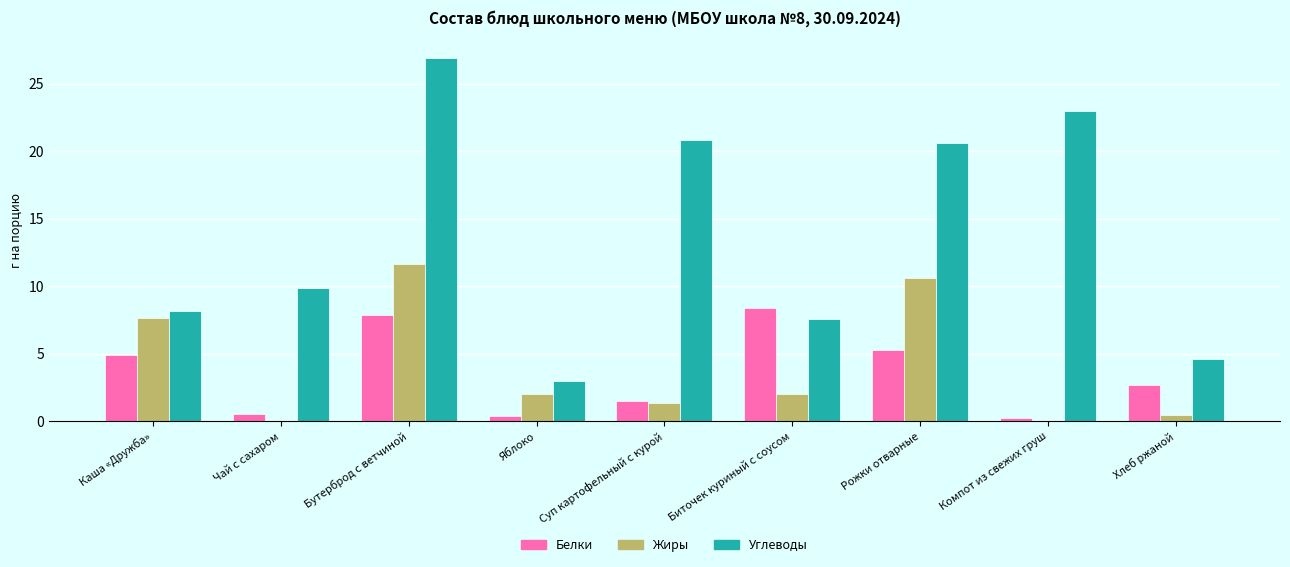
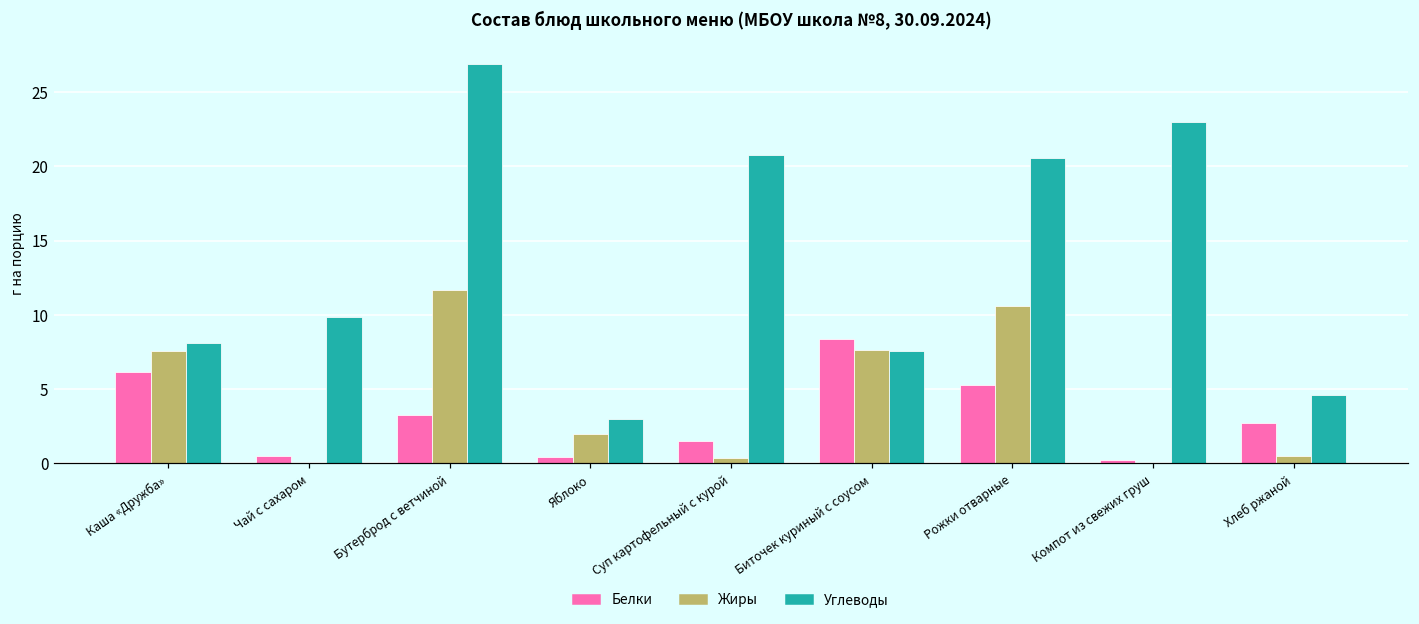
Белки, Каша «Дружба»: 4.9 -> 6.2
Белки, Бутерброд с ветчиной: 7.9 -> 3.3
Жиры, Суп картофельный с курой: 1.3 -> 0.4
Жиры, Биточек куриный с соусом: 2.0 -> 7.7
